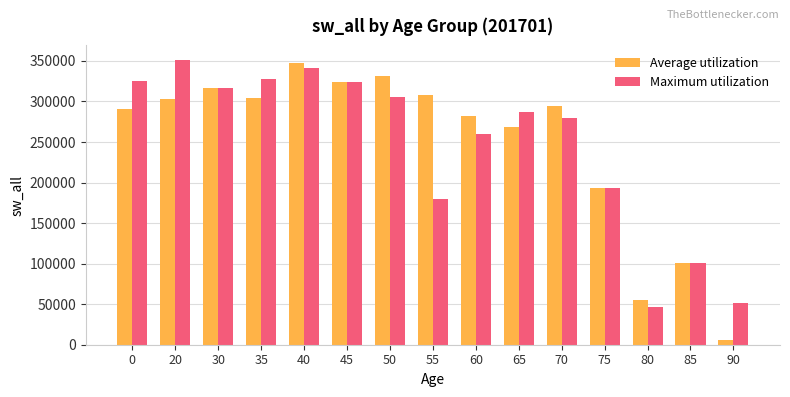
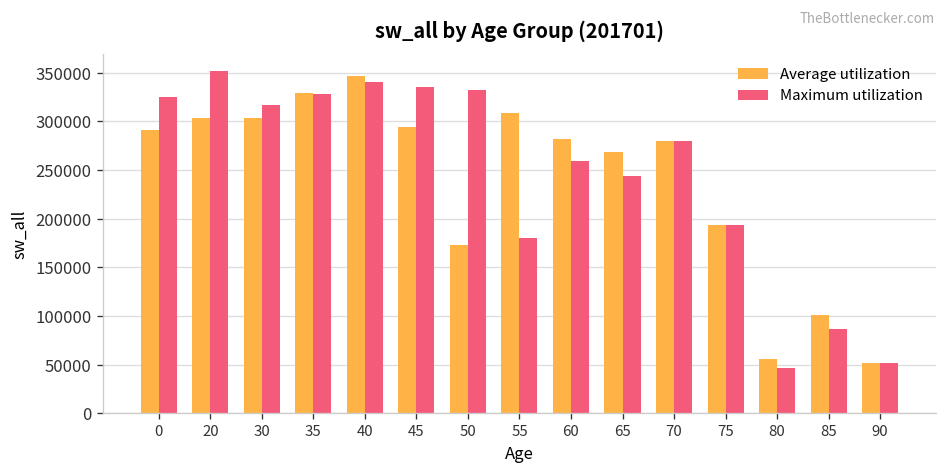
Average utilization, 30: 320000 -> 300000
Average utilization, 35: 300000 -> 330000
Average utilization, 45: 320000 -> 290000
Maximum utilization, 45: 320000 -> 340000
Average utilization, 50: 330000 -> 170000
Maximum utilization, 50: 310000 -> 330000
Maximum utilization, 65: 290000 -> 240000
Average utilization, 70: 290000 -> 280000
Maximum utilization, 85: 100000 -> 90000
Average utilization, 90: 10000 -> 50000
